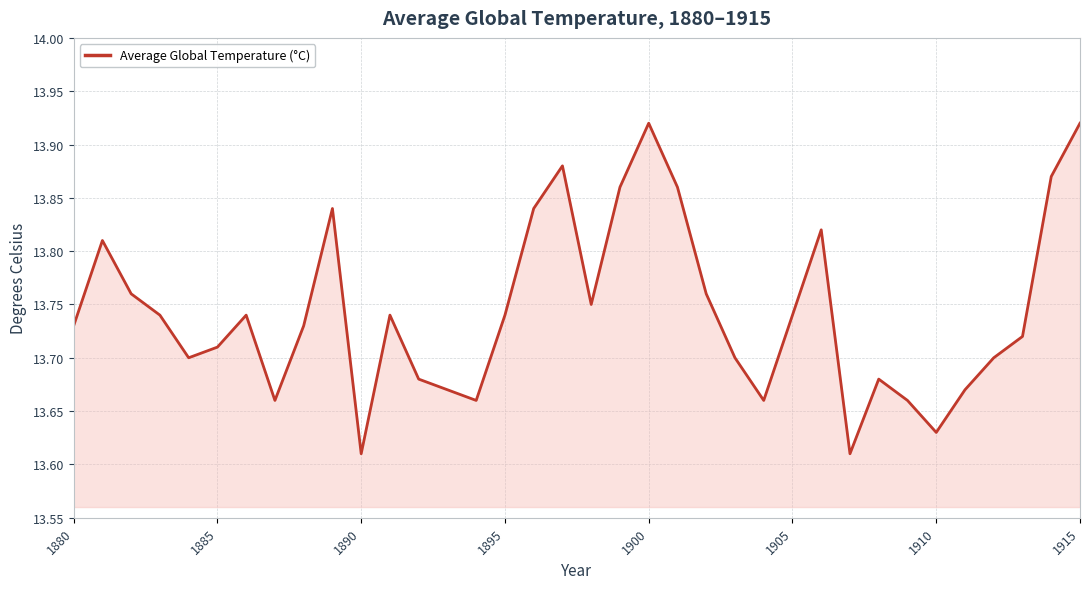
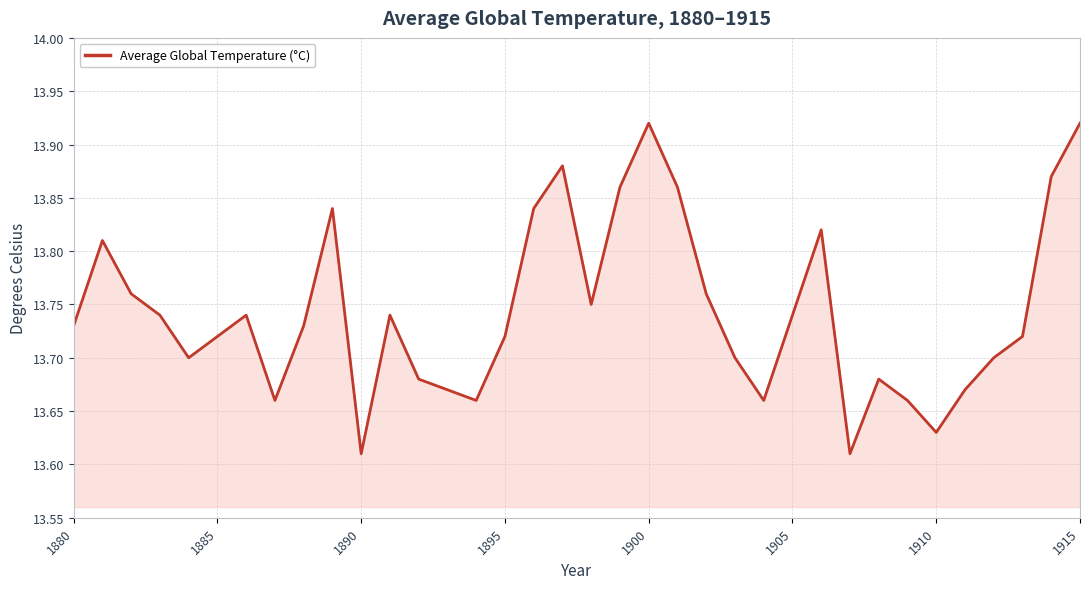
1885: 13.71 -> 13.72
1895: 13.74 -> 13.72
